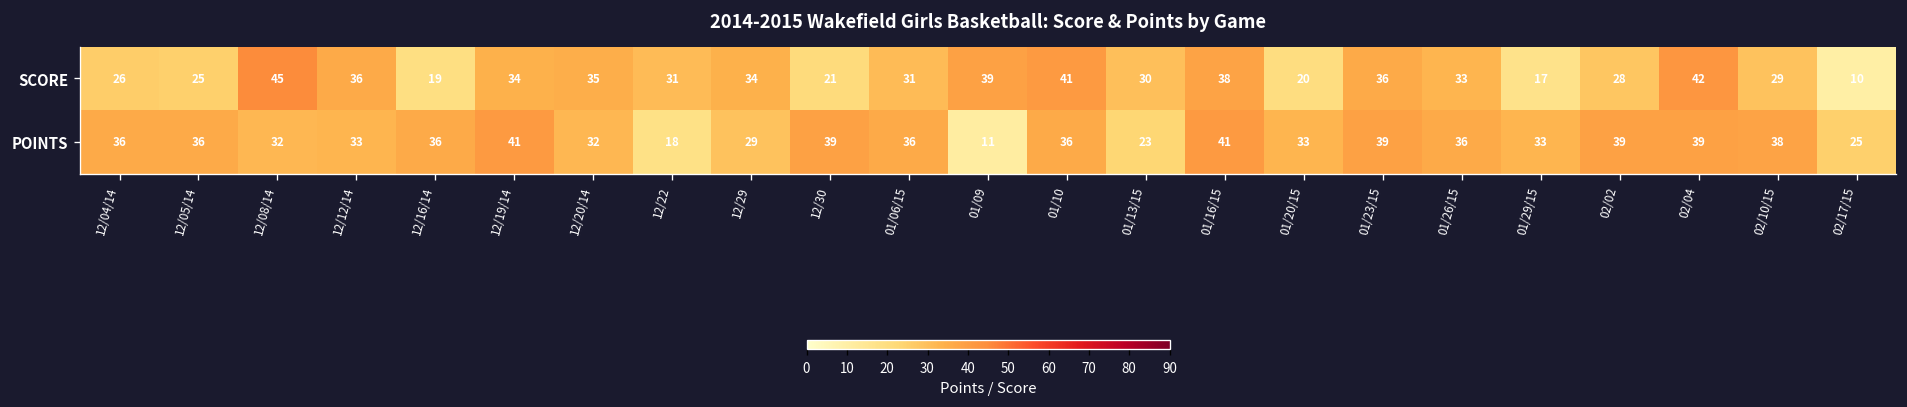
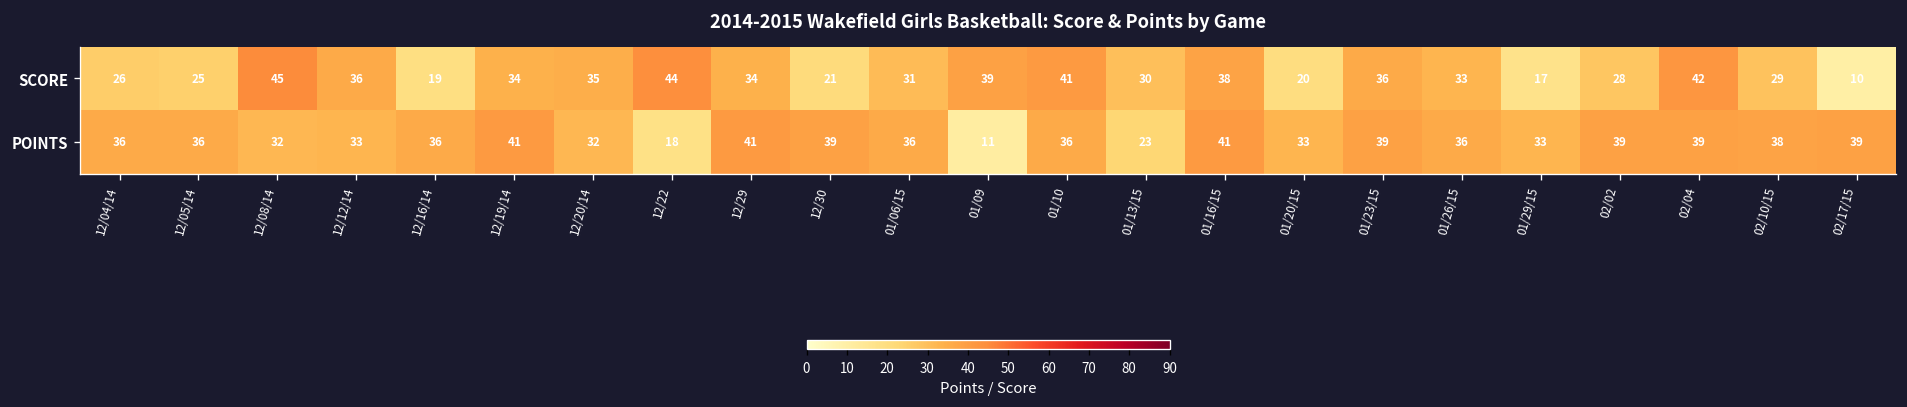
SCORE, 12/22: 31 -> 44
POINTS, 12/29: 29 -> 41
POINTS, 02/17/15: 25 -> 39
